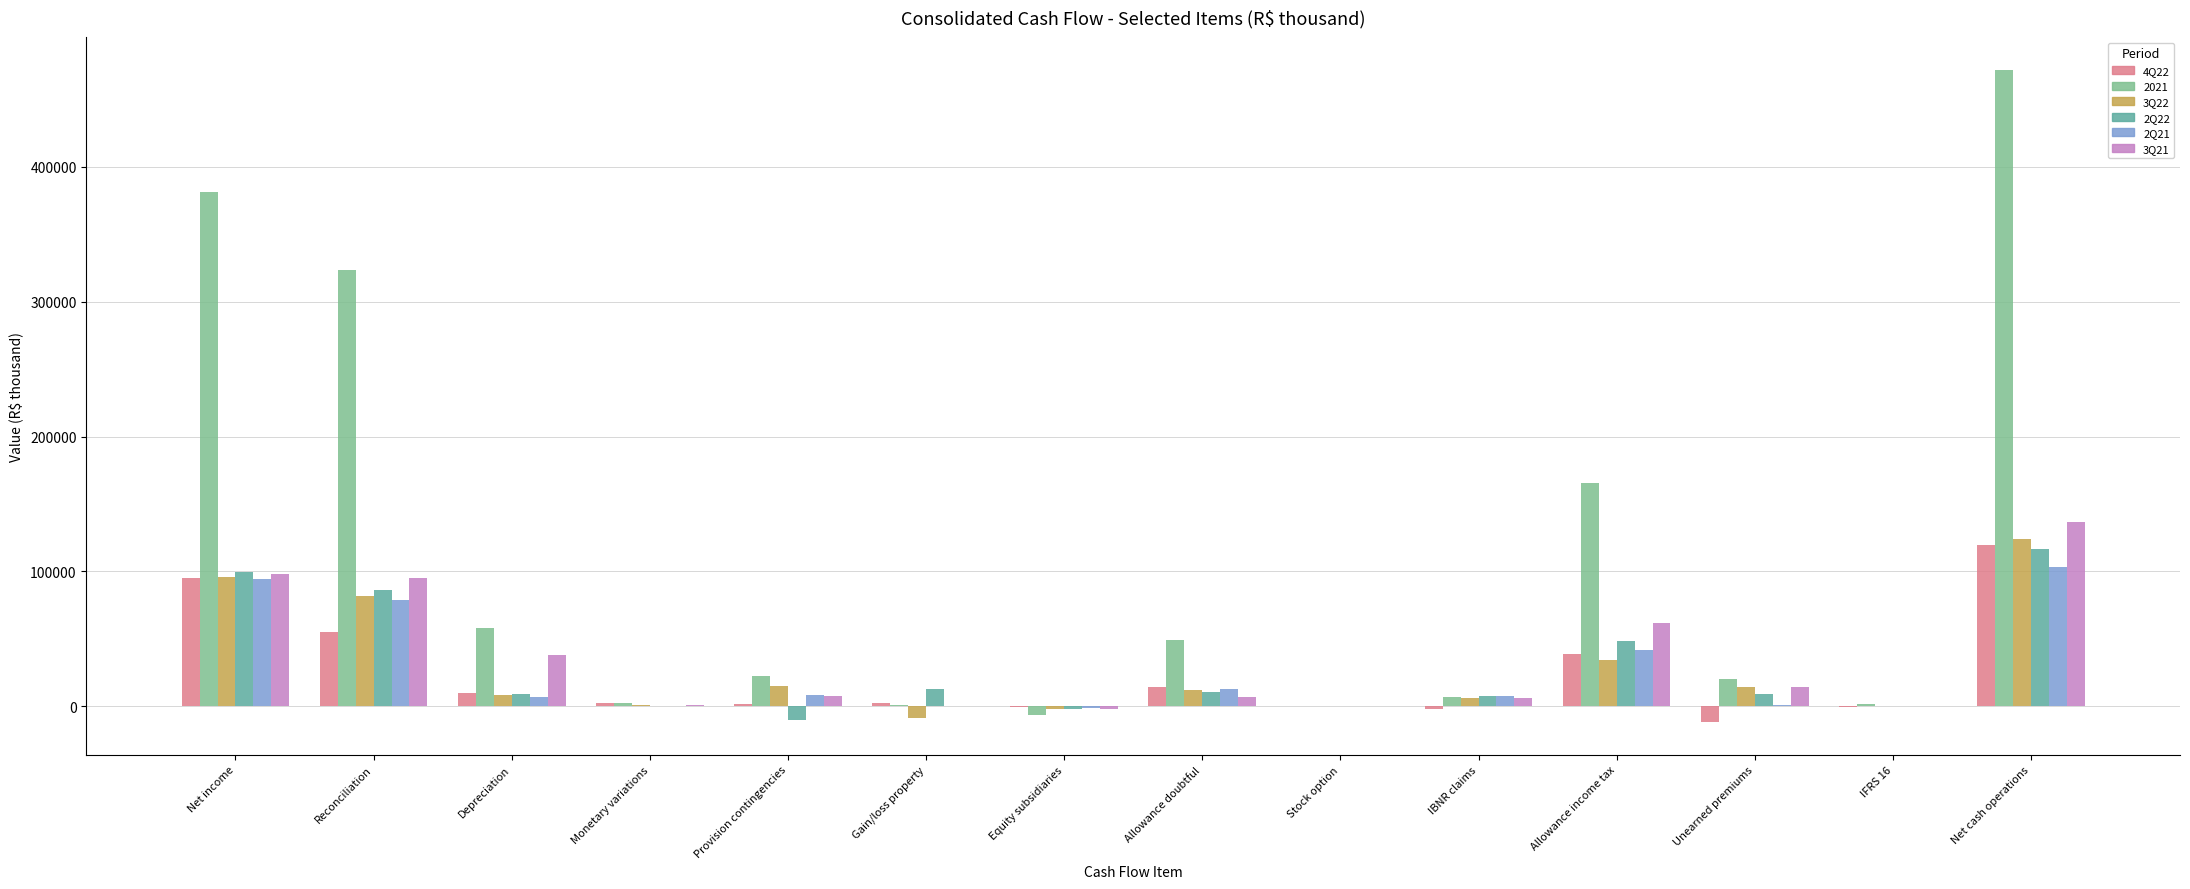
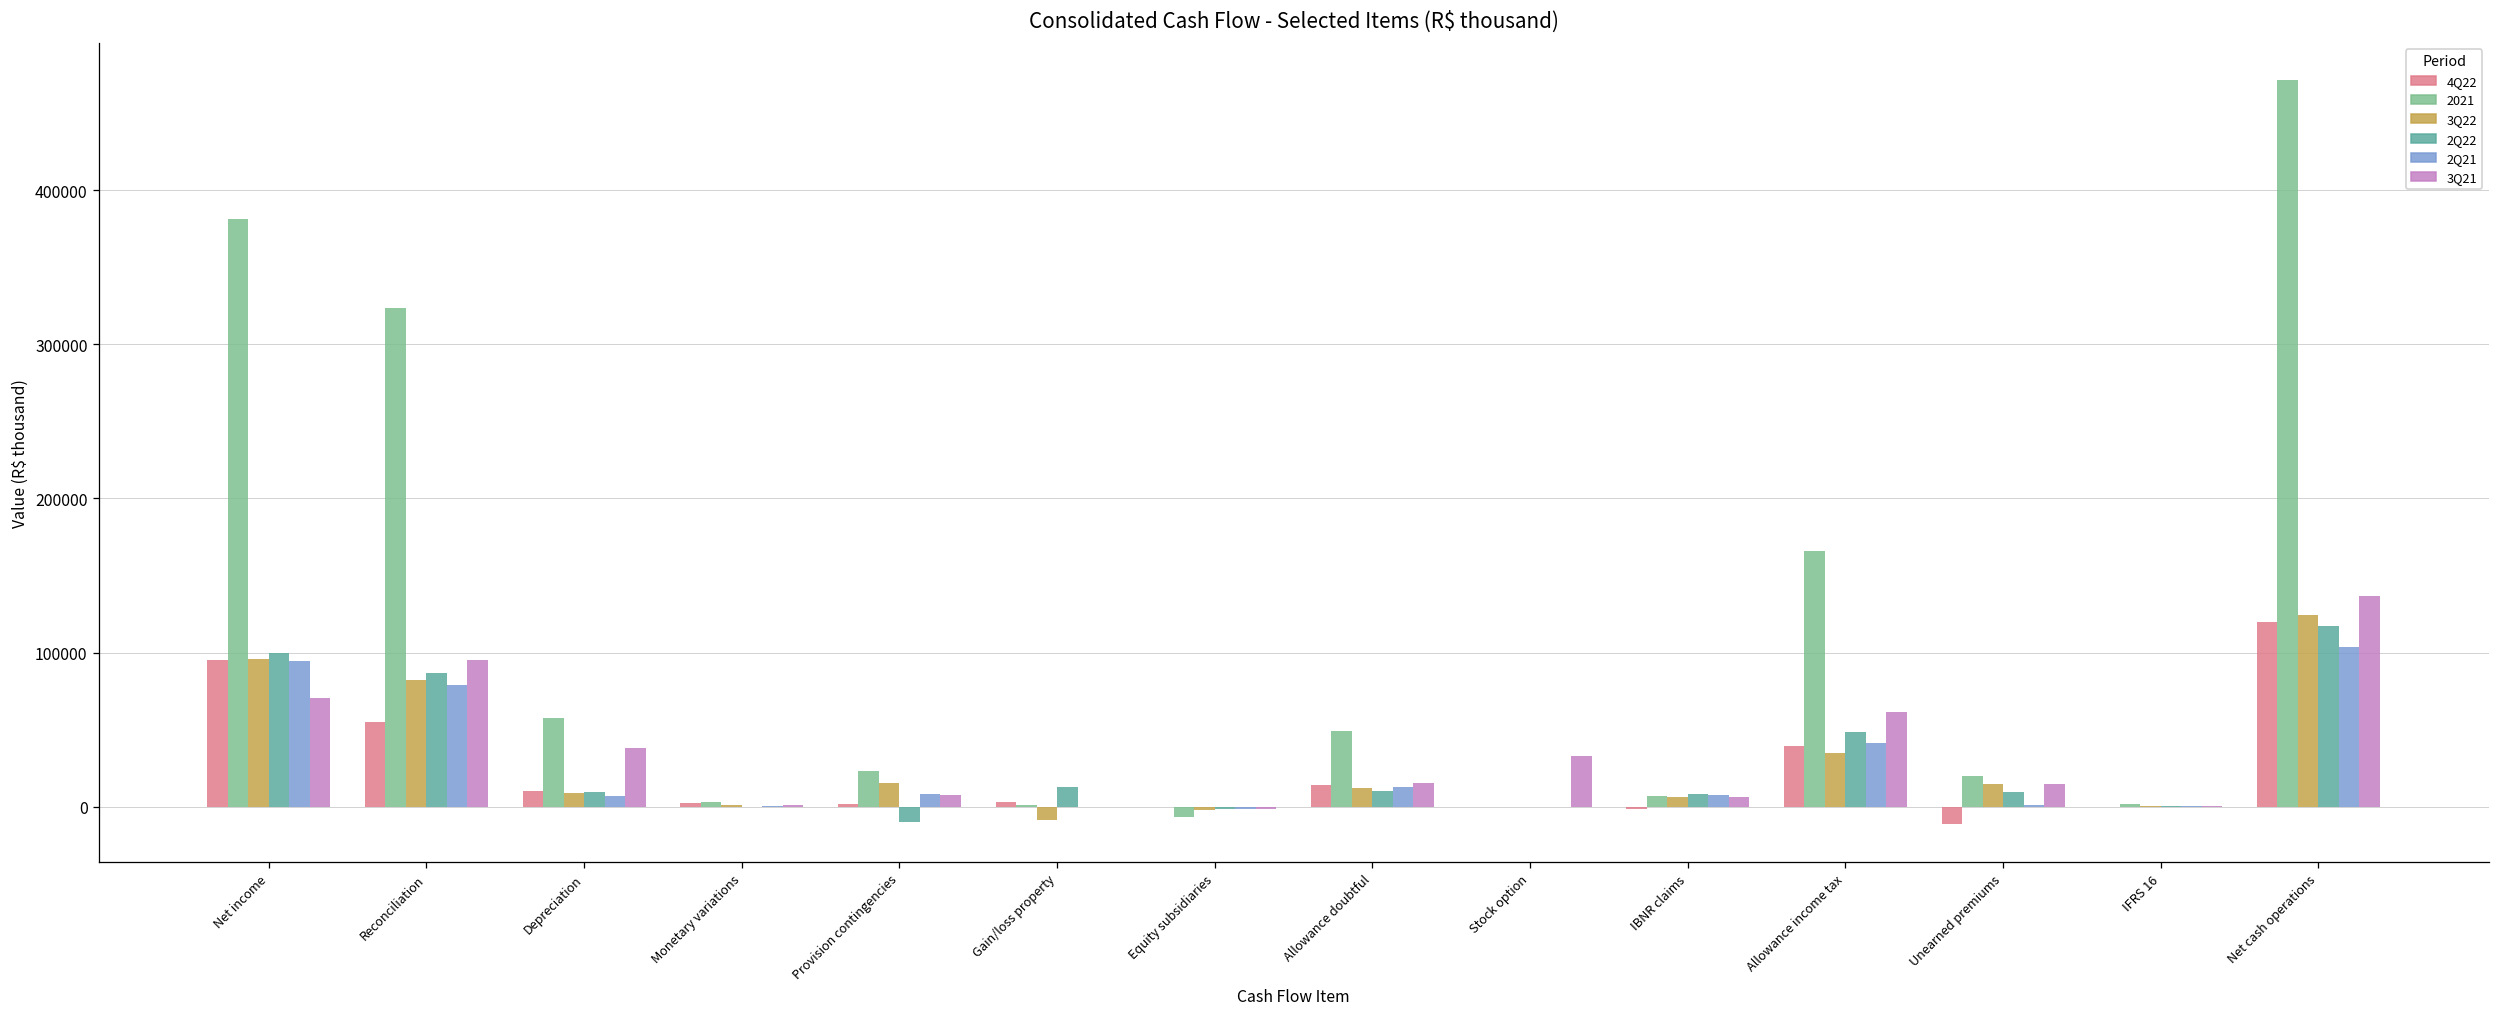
3Q21, Net income: 98000 -> 70000
3Q21, Allowance doubtful: 7000 -> 16000
3Q21, Stock option: 0 -> 33000
